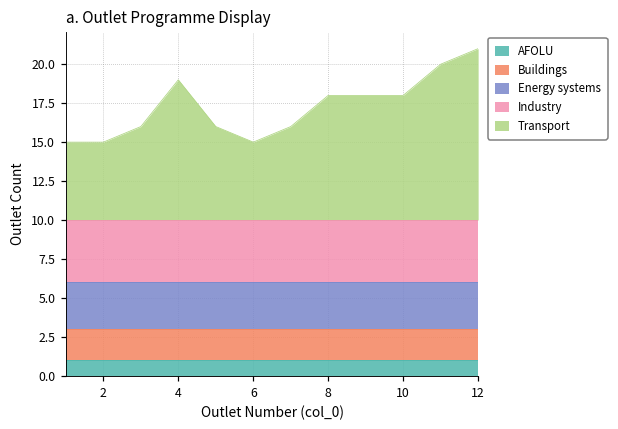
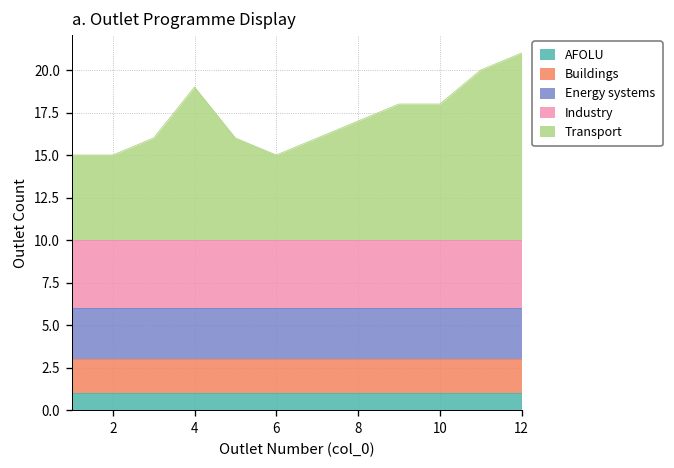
Transport, 8: 18.0 -> 17.0
